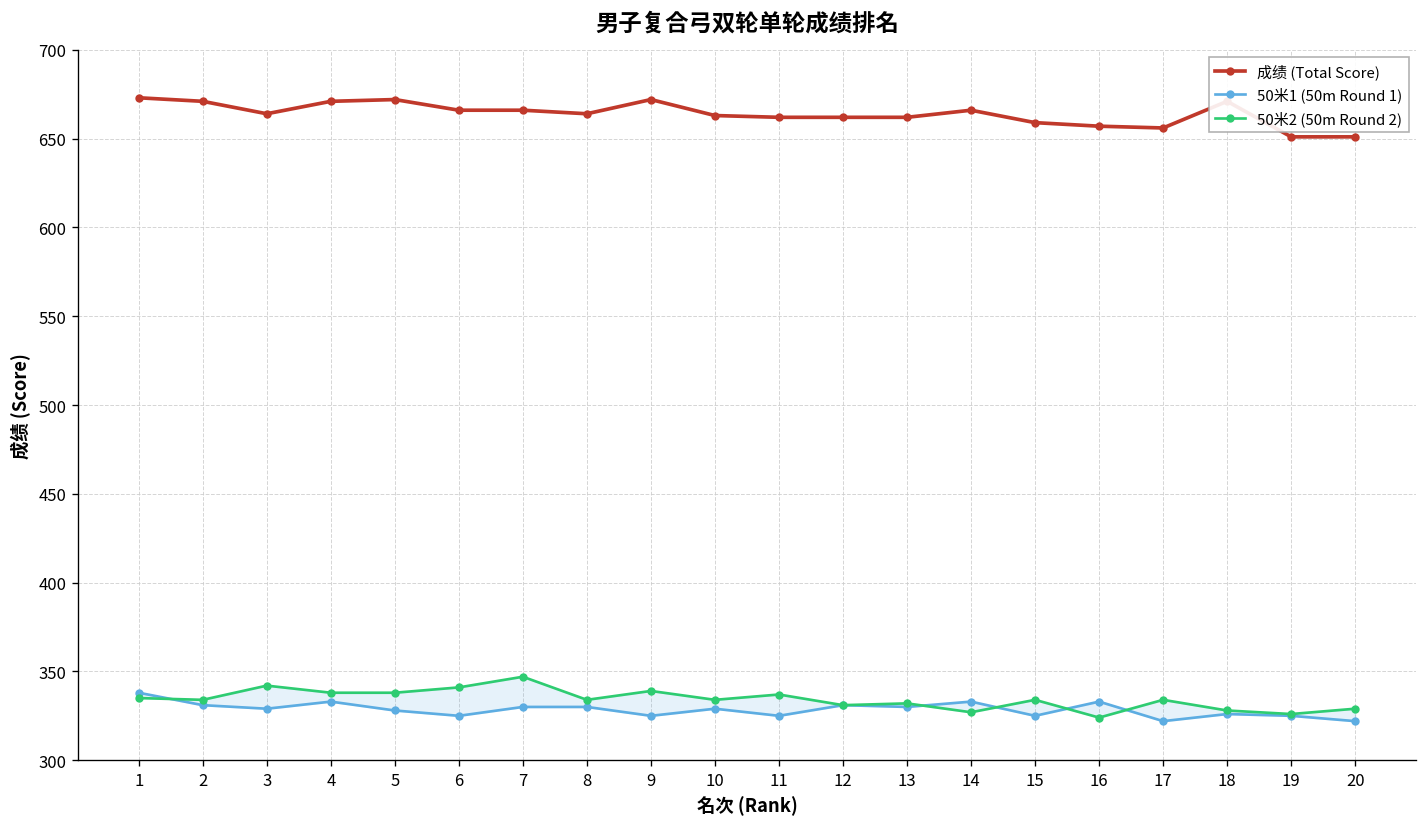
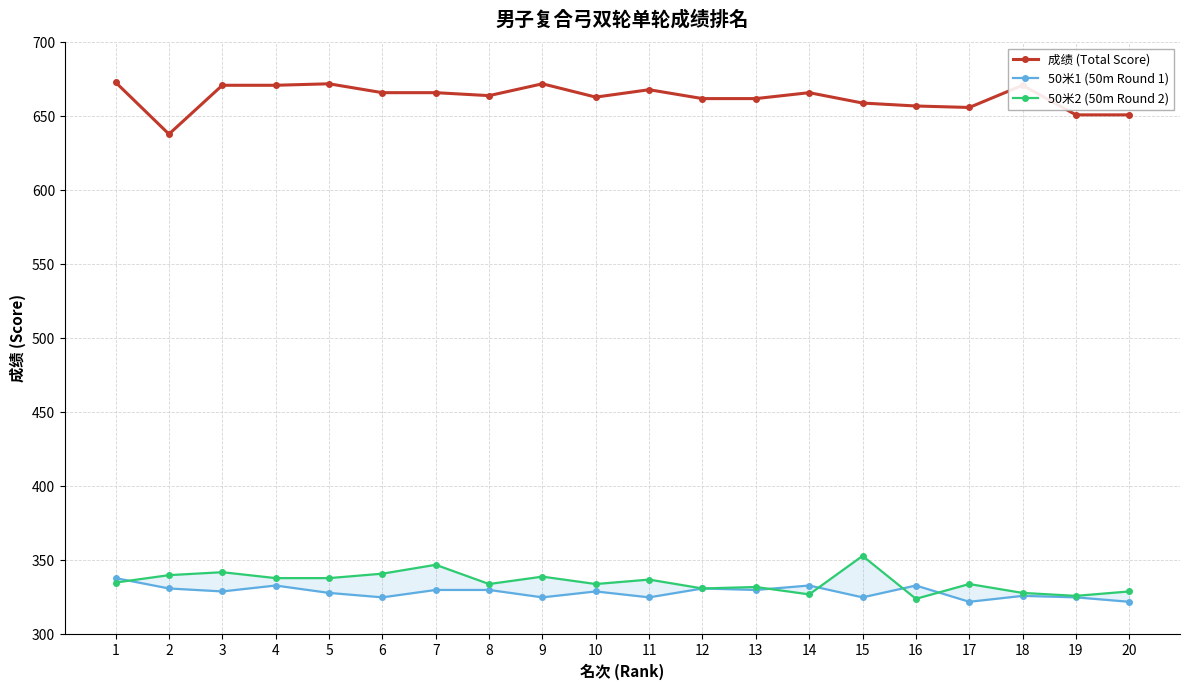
成绩 (Total Score), 2: 671 -> 638
50米2 (50m Round 2), 2: 334 -> 340
成绩 (Total Score), 3: 664 -> 671
成绩 (Total Score), 11: 662 -> 668
50米2 (50m Round 2), 15: 334 -> 353
